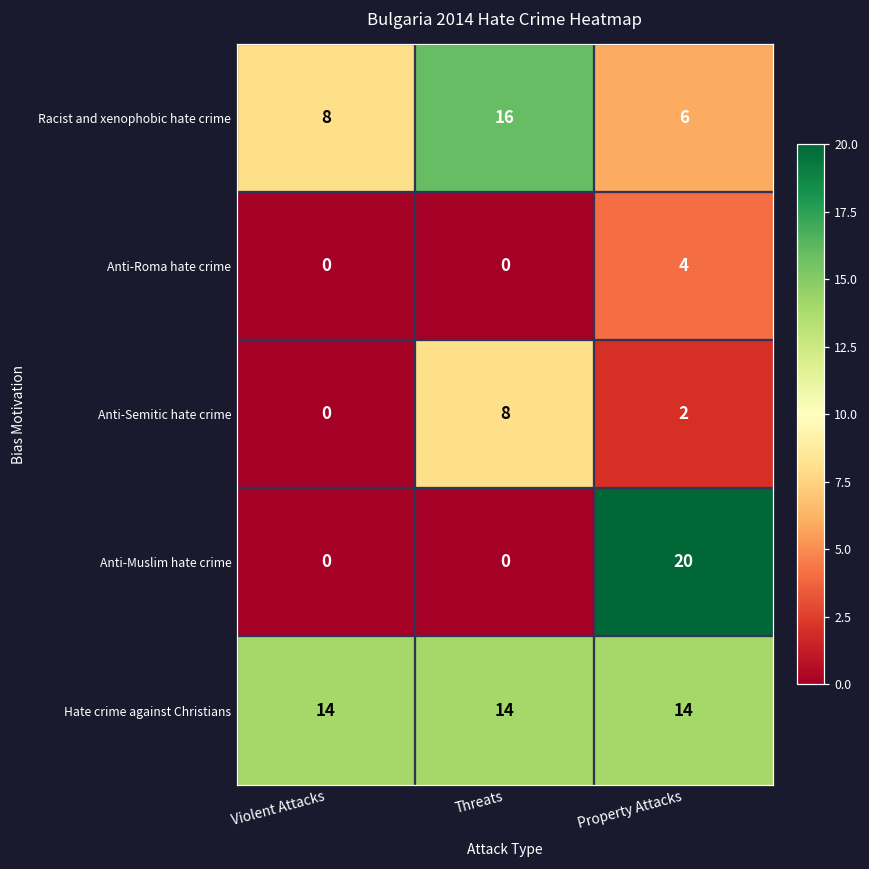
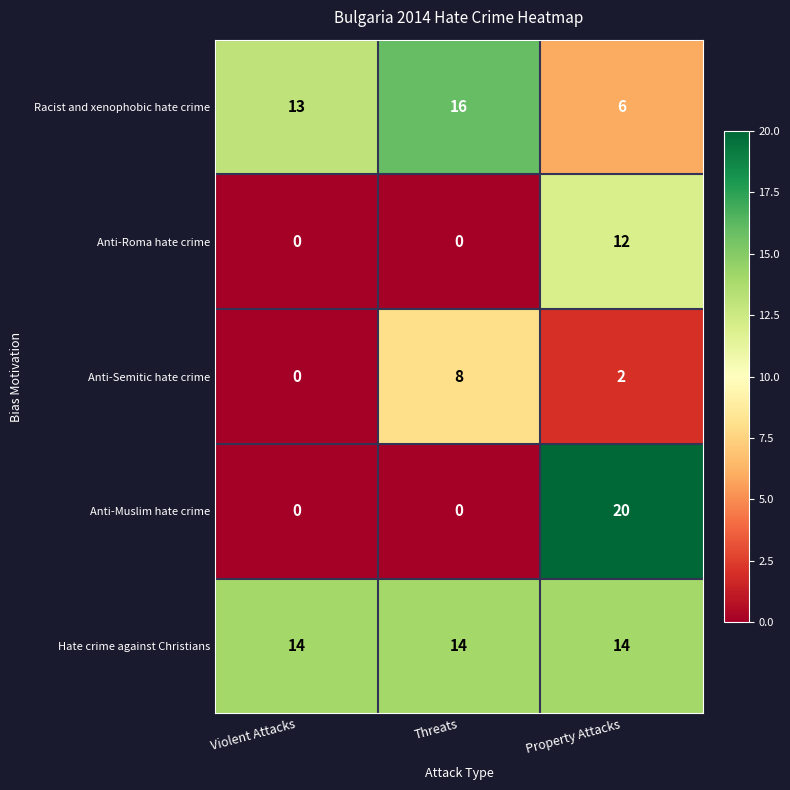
Racist and xenophobic hate crime, Violent Attacks: 8 -> 13
Anti-Roma hate crime, Property Attacks: 4 -> 12
